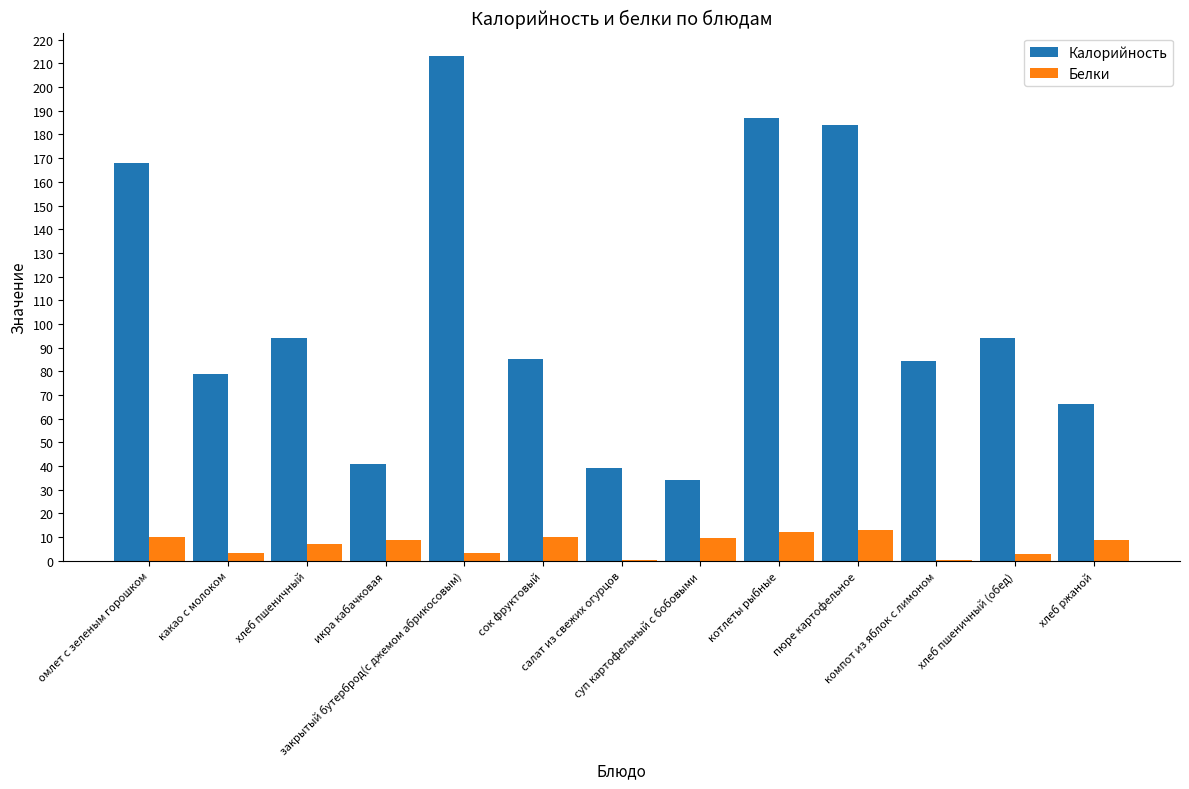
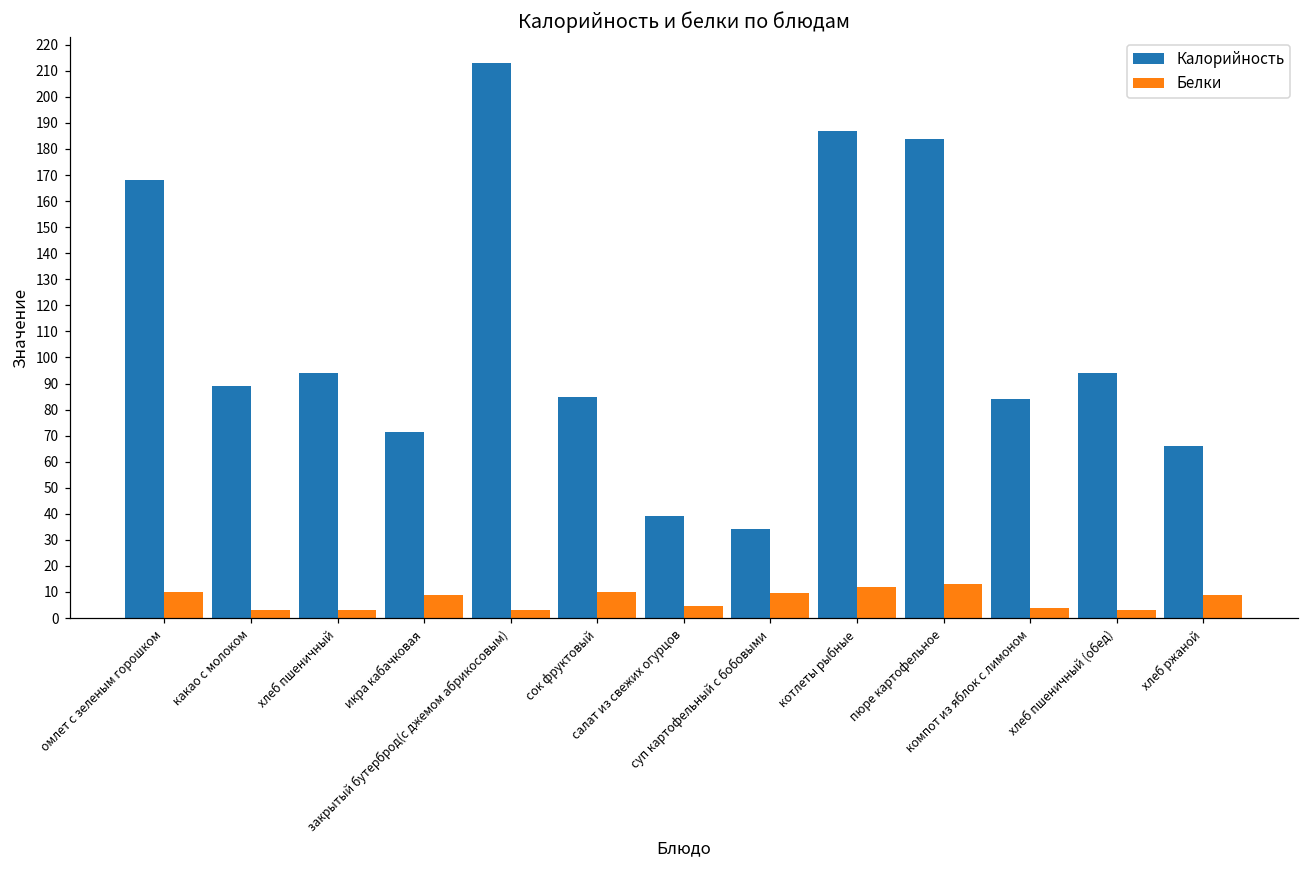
Калорийность, какао с молоком: 79 -> 89
Белки, хлеб пшеничный: 7 -> 3
Калорийность, икра кабачковая: 41 -> 71
Белки, салат из свежих огурцов: 0 -> 5
Белки, компот из яблок с лимоном: 0 -> 4
